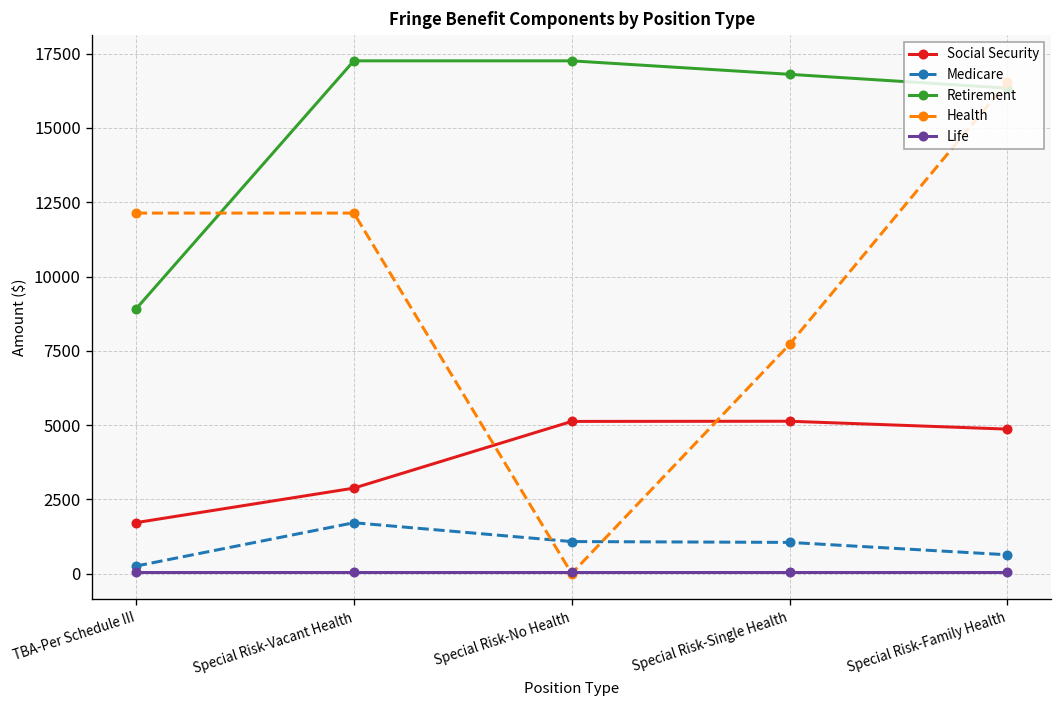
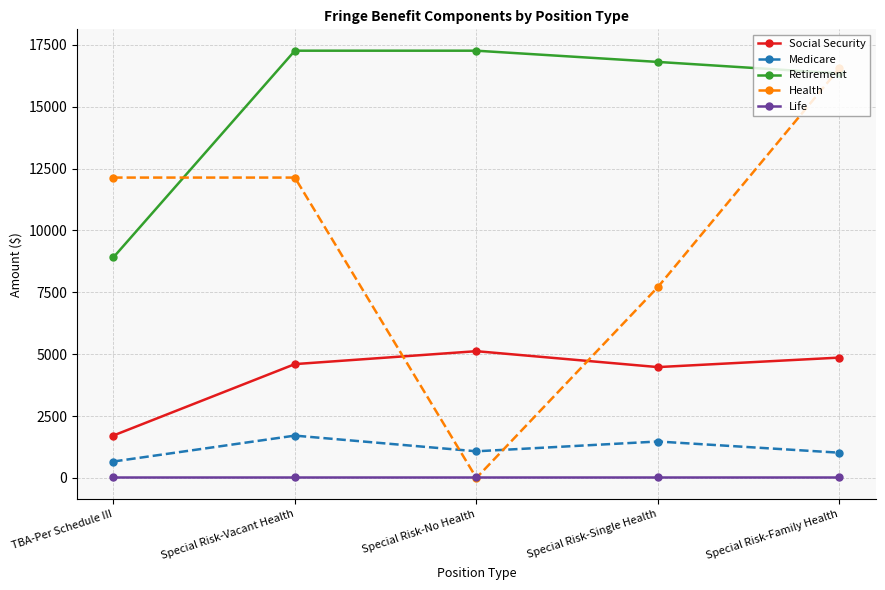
Medicare, TBA-Per Schedule III: 300 -> 700
Social Security, Special Risk-Vacant Health: 2900 -> 4600
Social Security, Special Risk-Single Health: 5100 -> 4500
Medicare, Special Risk-Single Health: 1000 -> 1500
Medicare, Special Risk-Family Health: 600 -> 1000
